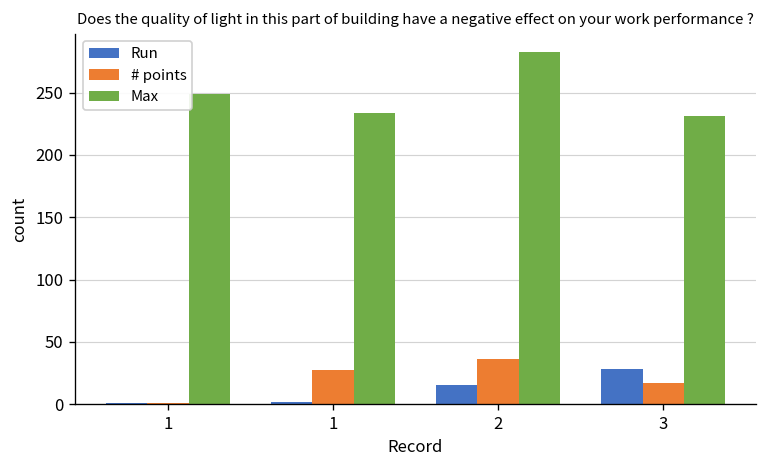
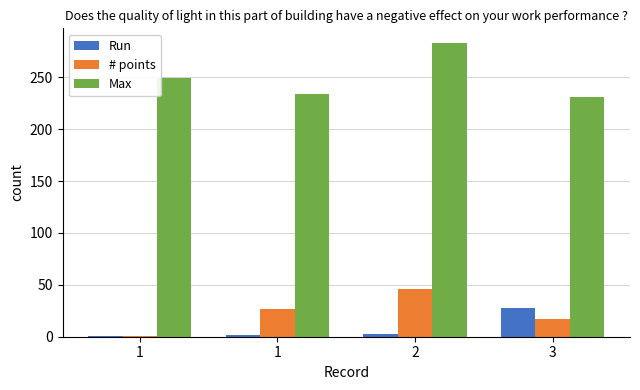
Run, 2: 15 -> 3
# points, 2: 36 -> 46
